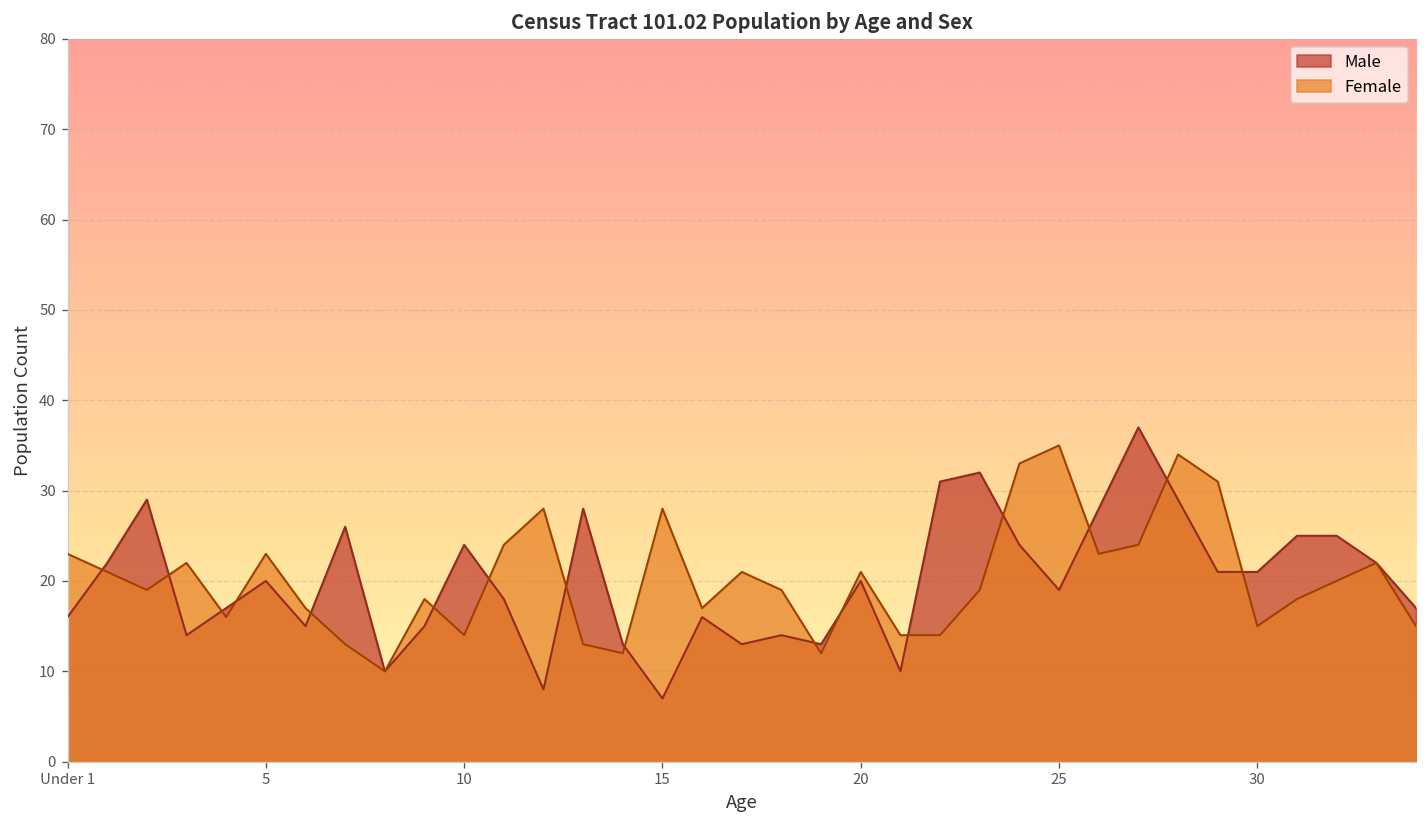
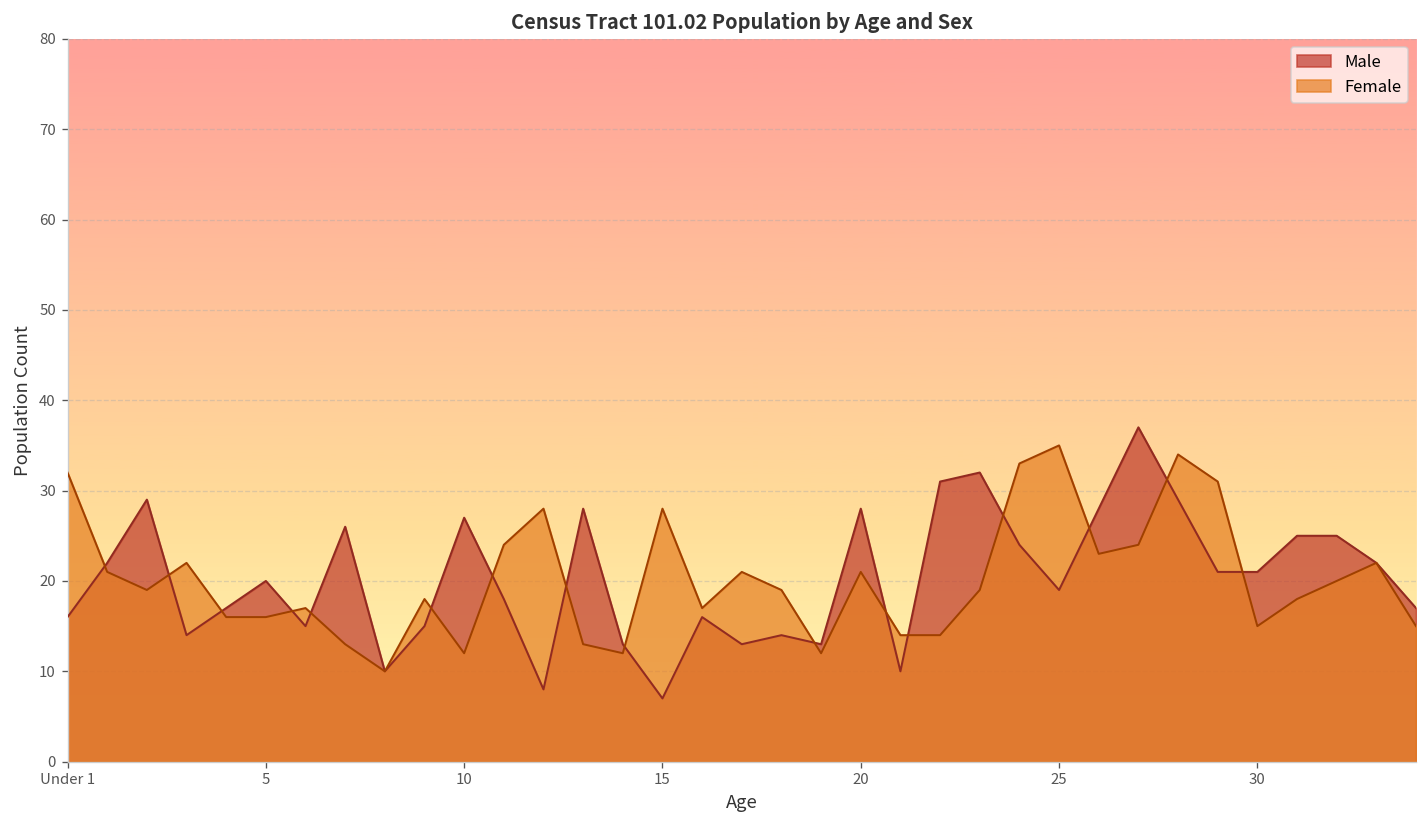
Female, Under 1: 23 -> 32
Female, 5: 23 -> 16
Male, 10: 24 -> 27
Female, 10: 14 -> 12
Male, 20: 20 -> 28
